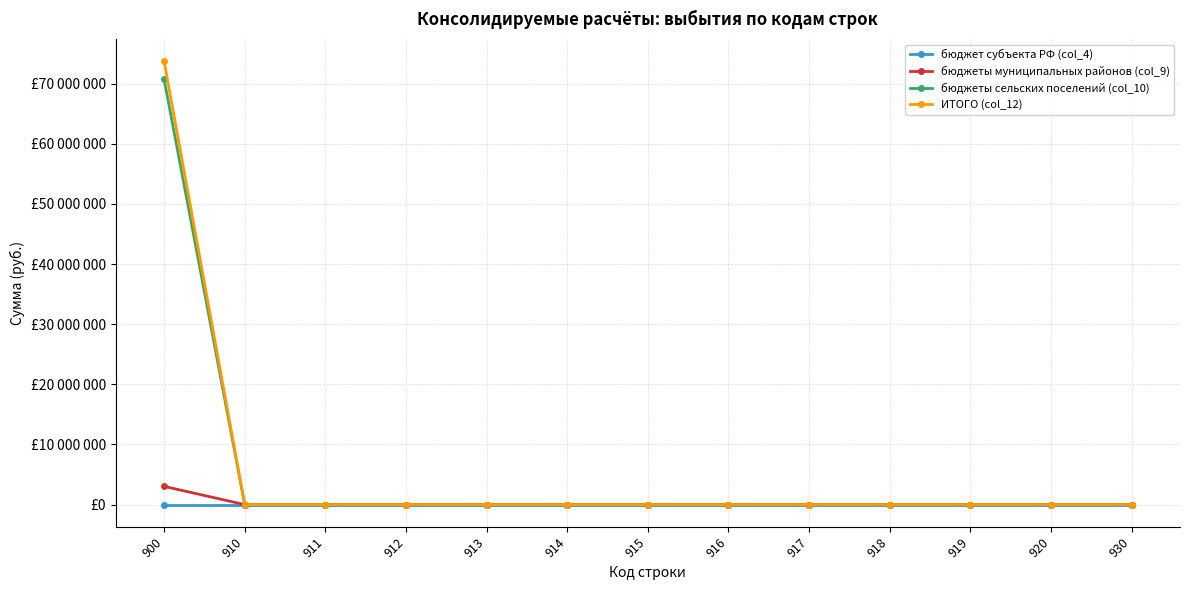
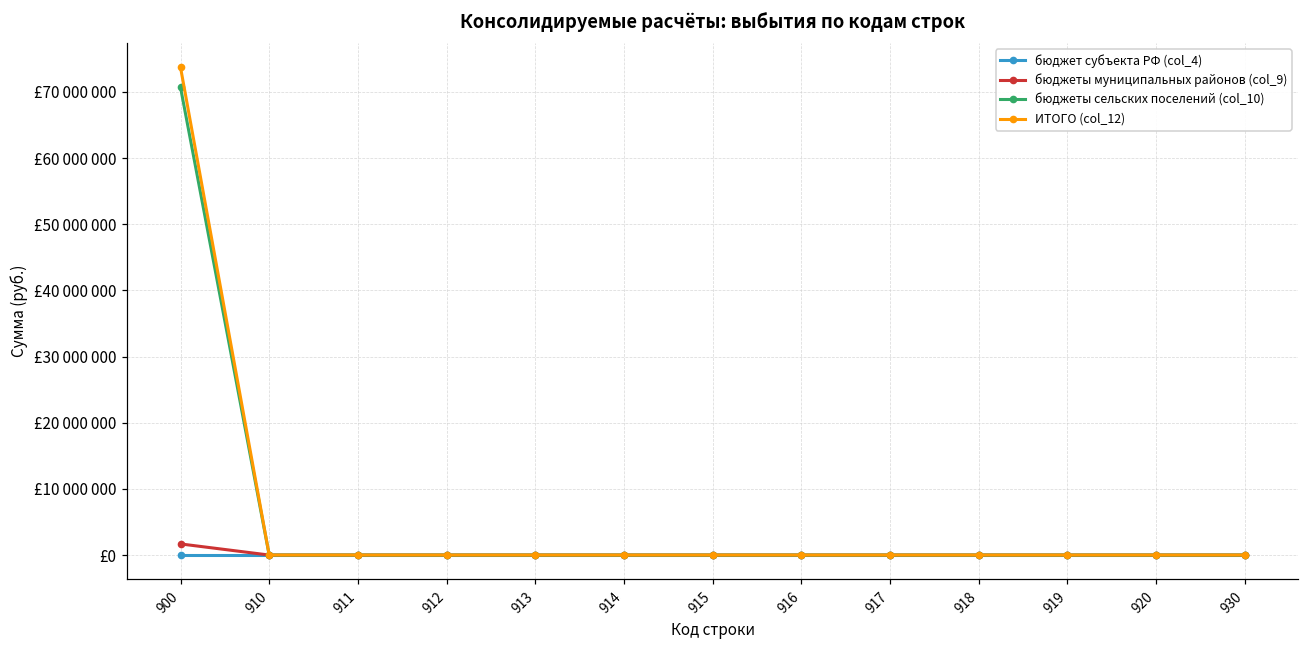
бюджеты муниципальных районов (col_9), 900: £3000000 -> £2000000
